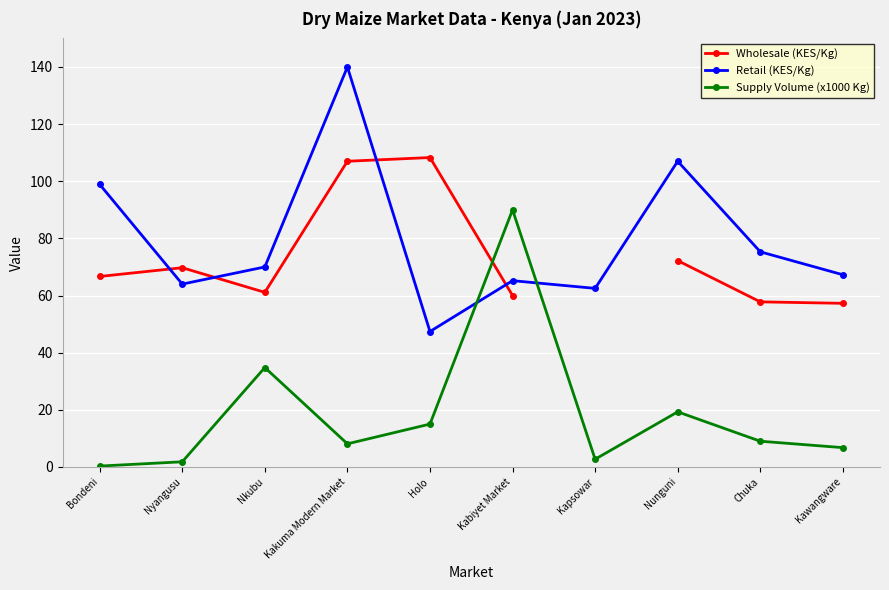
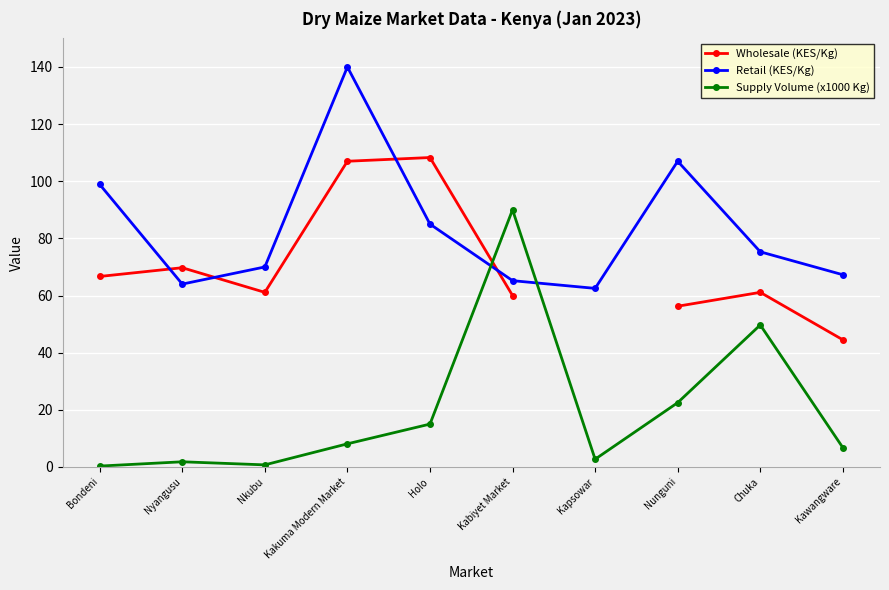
Supply Volume (x1000 Kg), Nkubu: 35 -> 1
Retail (KES/Kg), Holo: 47 -> 85
Wholesale (KES/Kg), Nunguni: 72 -> 56
Supply Volume (x1000 Kg), Nunguni: 19 -> 23
Wholesale (KES/Kg), Chuka: 58 -> 61
Supply Volume (x1000 Kg), Chuka: 9 -> 50
Wholesale (KES/Kg), Kawangware: 57 -> 45
